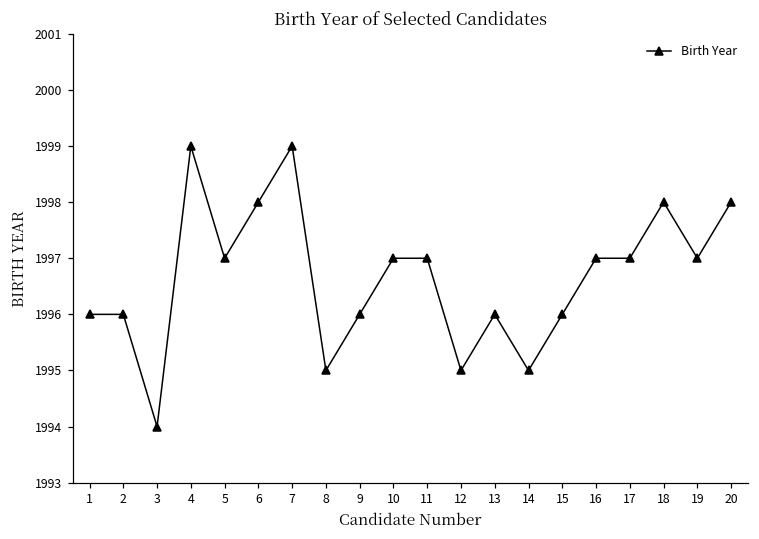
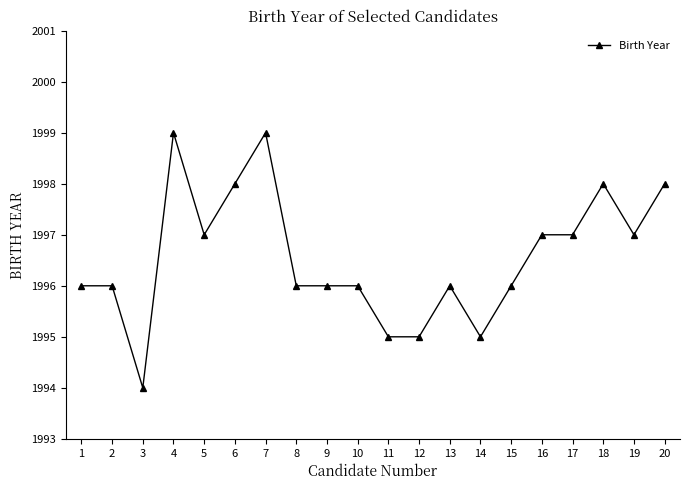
8: 1995 -> 1996
10: 1997 -> 1996
11: 1997 -> 1995
